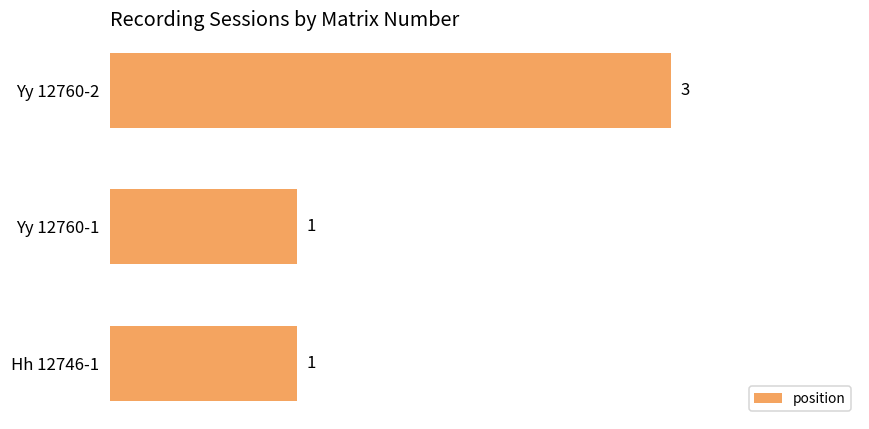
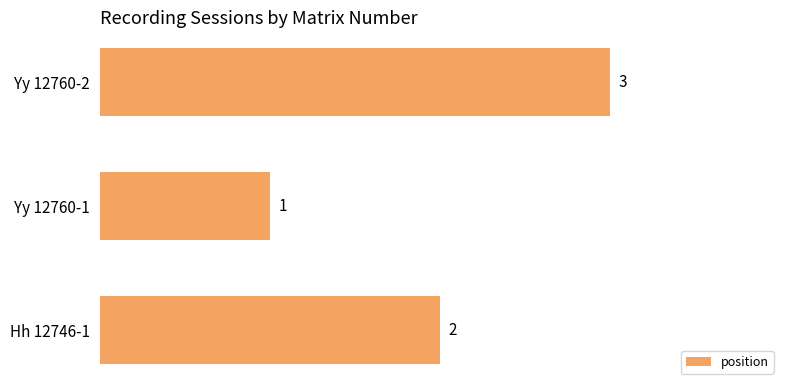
Hh 12746-1: 1 -> 2
